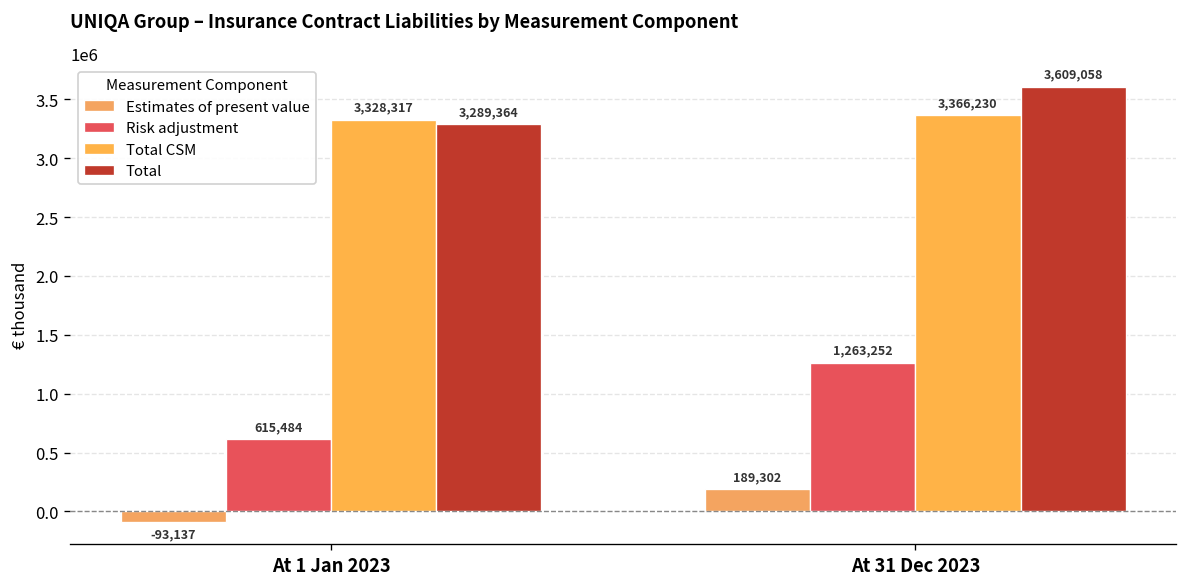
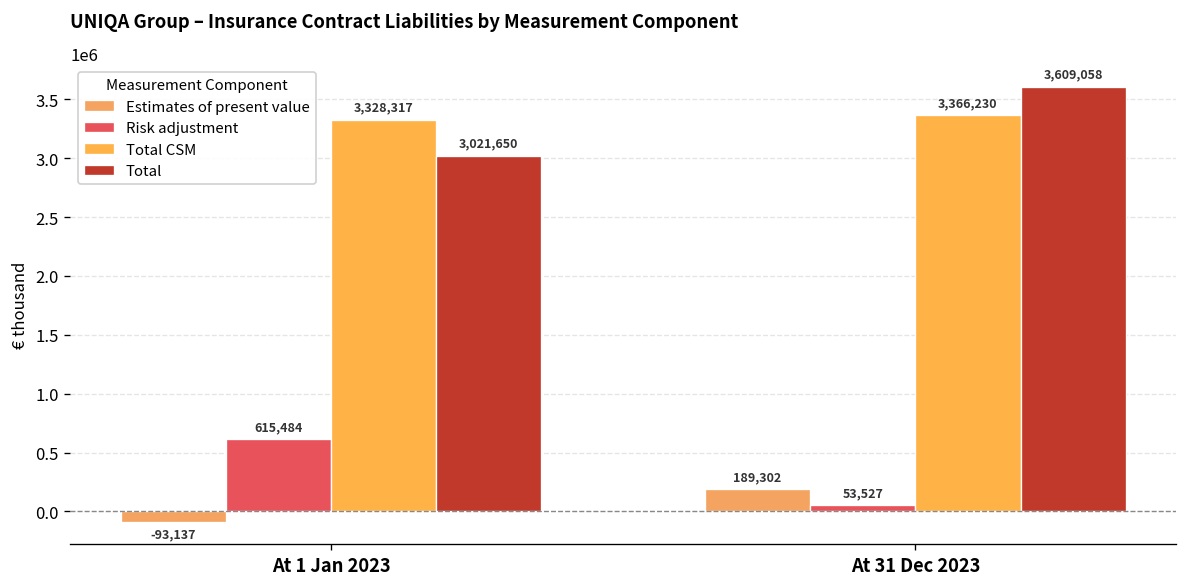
Total, At 1 Jan 2023: 3,289,364 -> 3,021,650
Risk adjustment, At 31 Dec 2023: 1,263,252 -> 53,527
